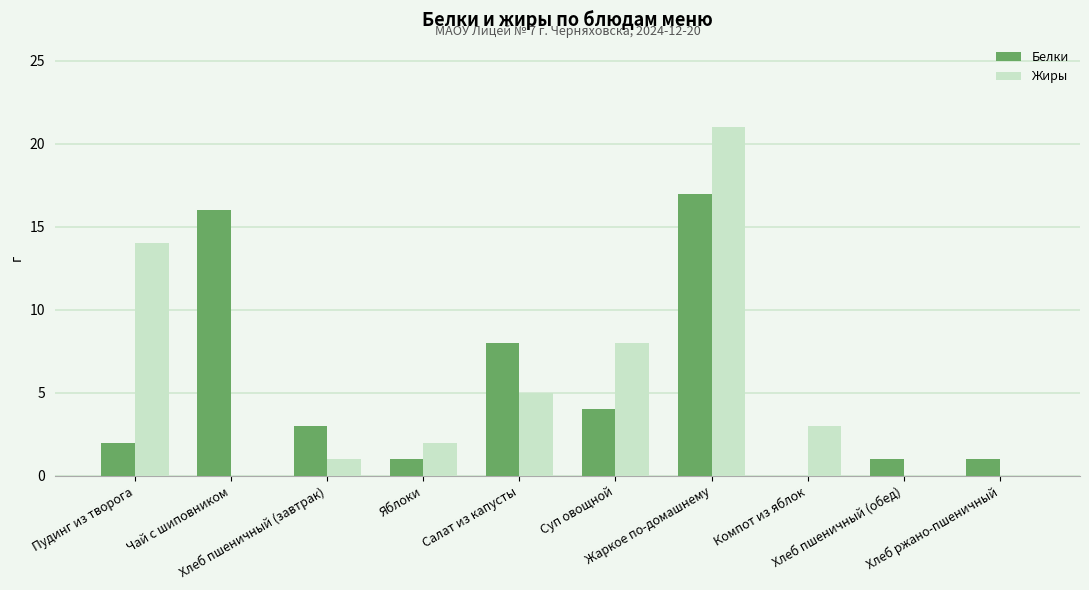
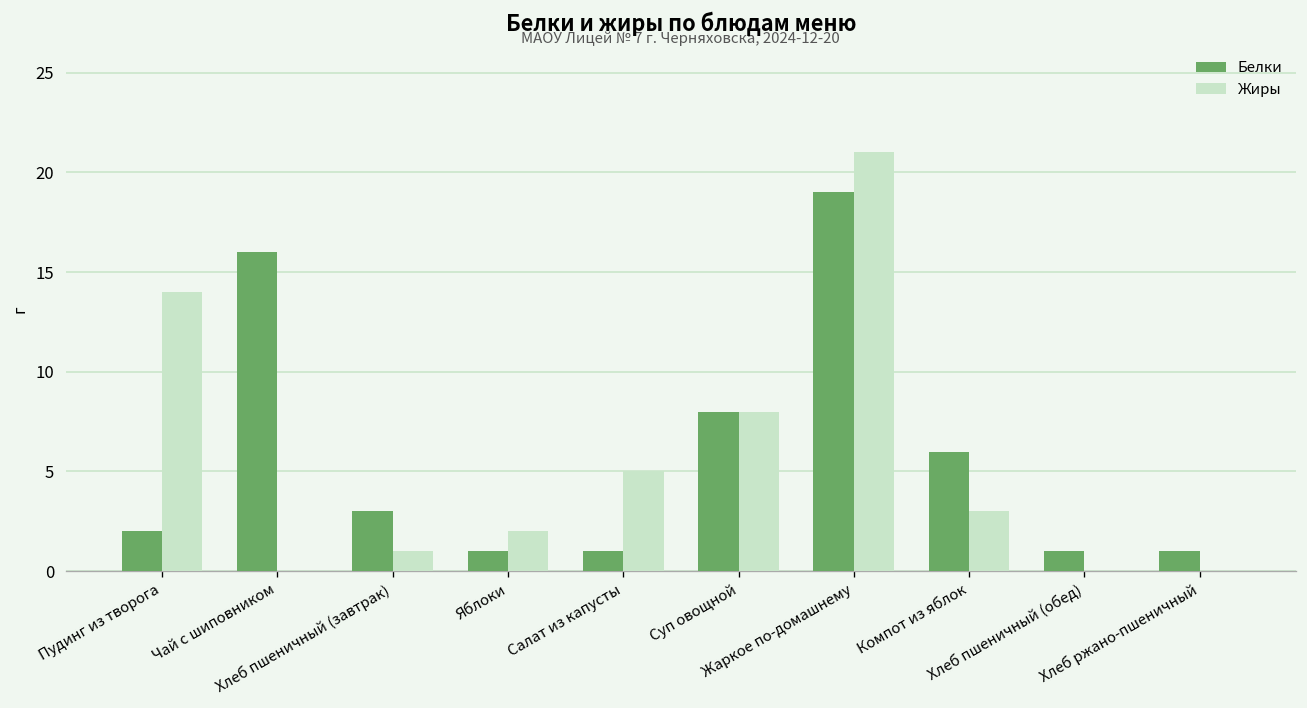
Белки, Салат из капусты: 8 -> 1
Белки, Суп овощной: 4 -> 8
Белки, Жаркое по-домашнему: 17 -> 19
Белки, Компот из яблок: 0 -> 6
